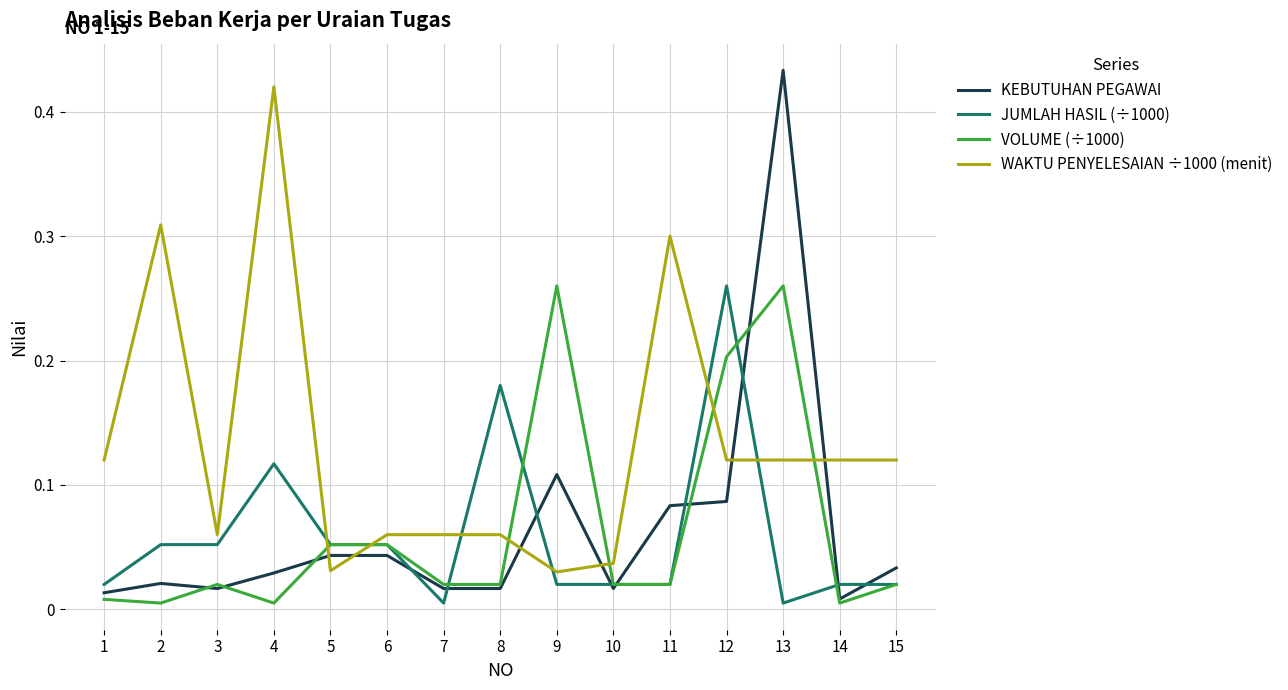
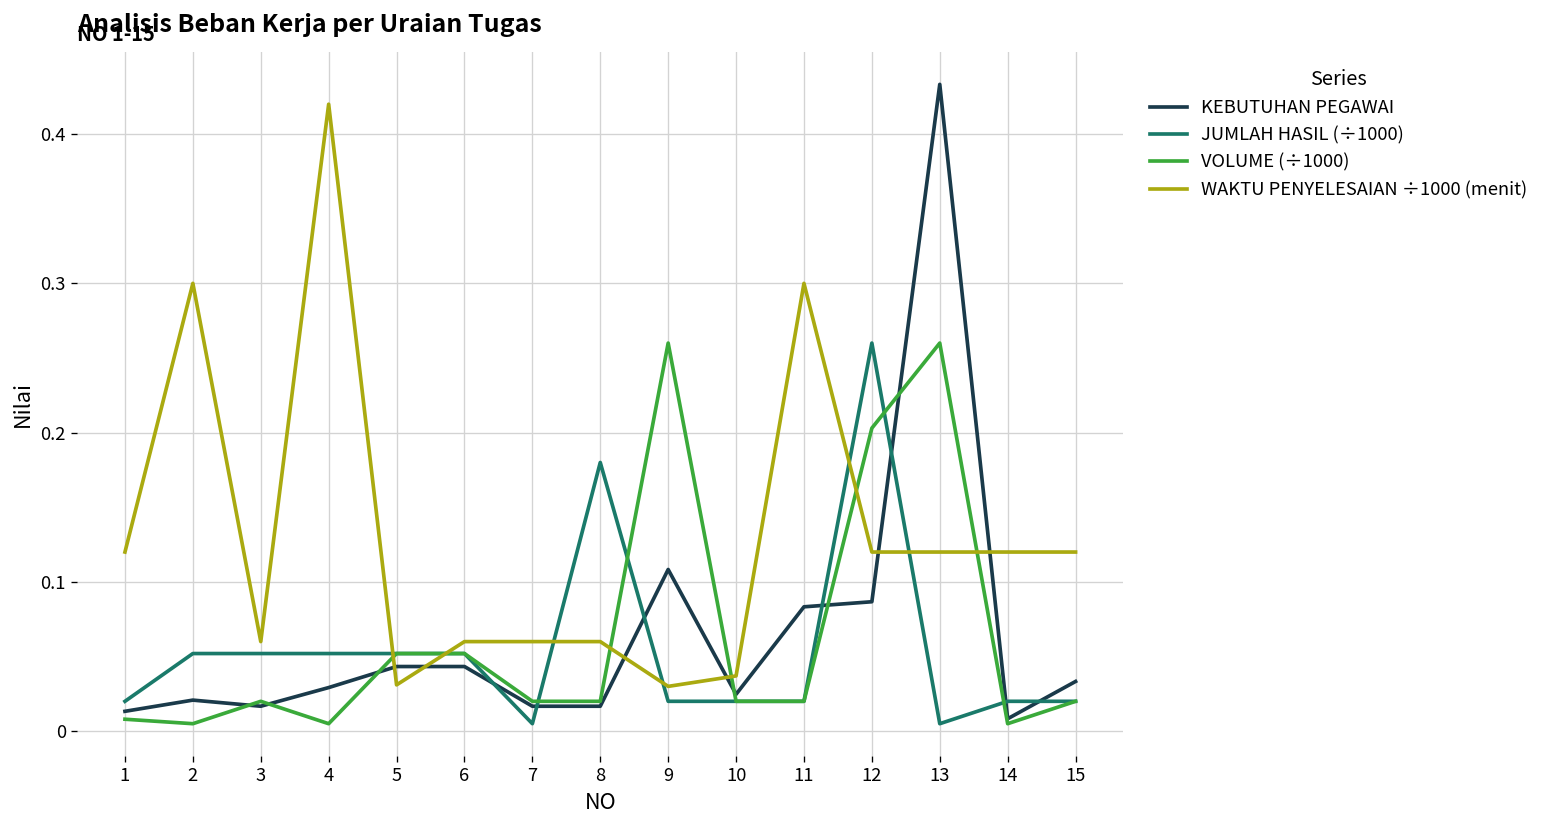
WAKTU PENYELESAIAN ÷1000 (menit), 2: 0.309 -> 0.300
JUMLAH HASIL (÷1000), 4: 0.117 -> 0.052
KEBUTUHAN PEGAWAI, 10: 0.017 -> 0.025
